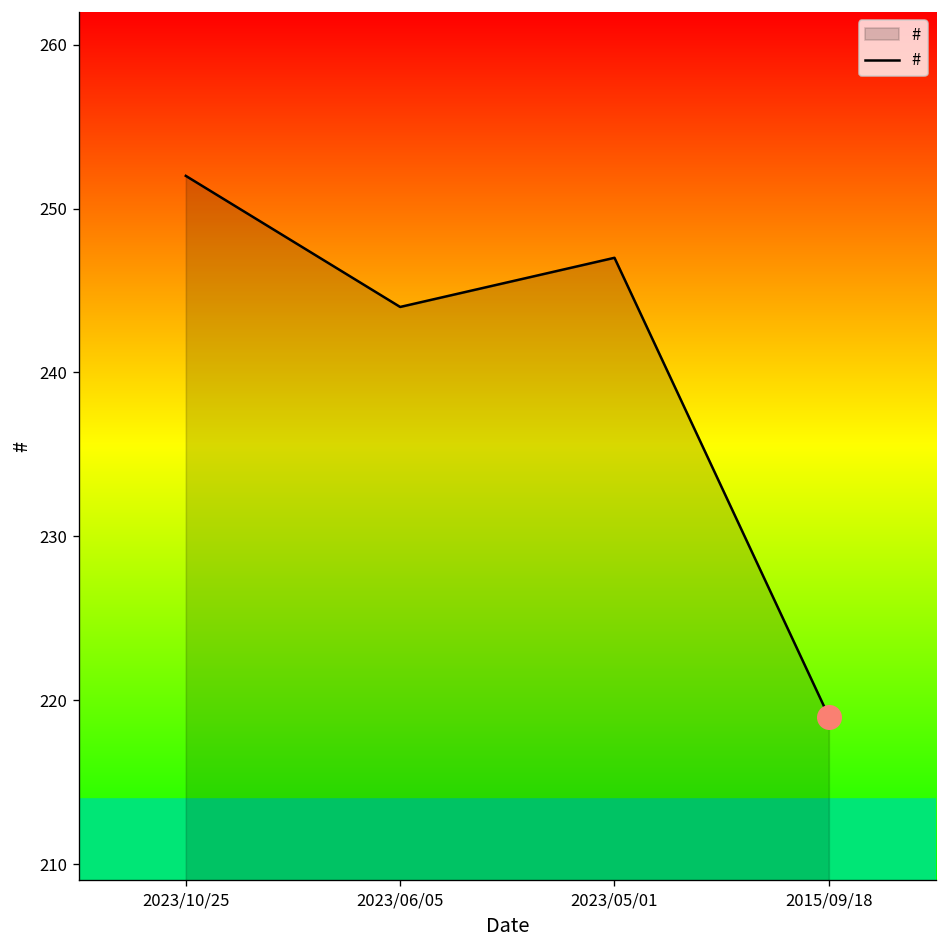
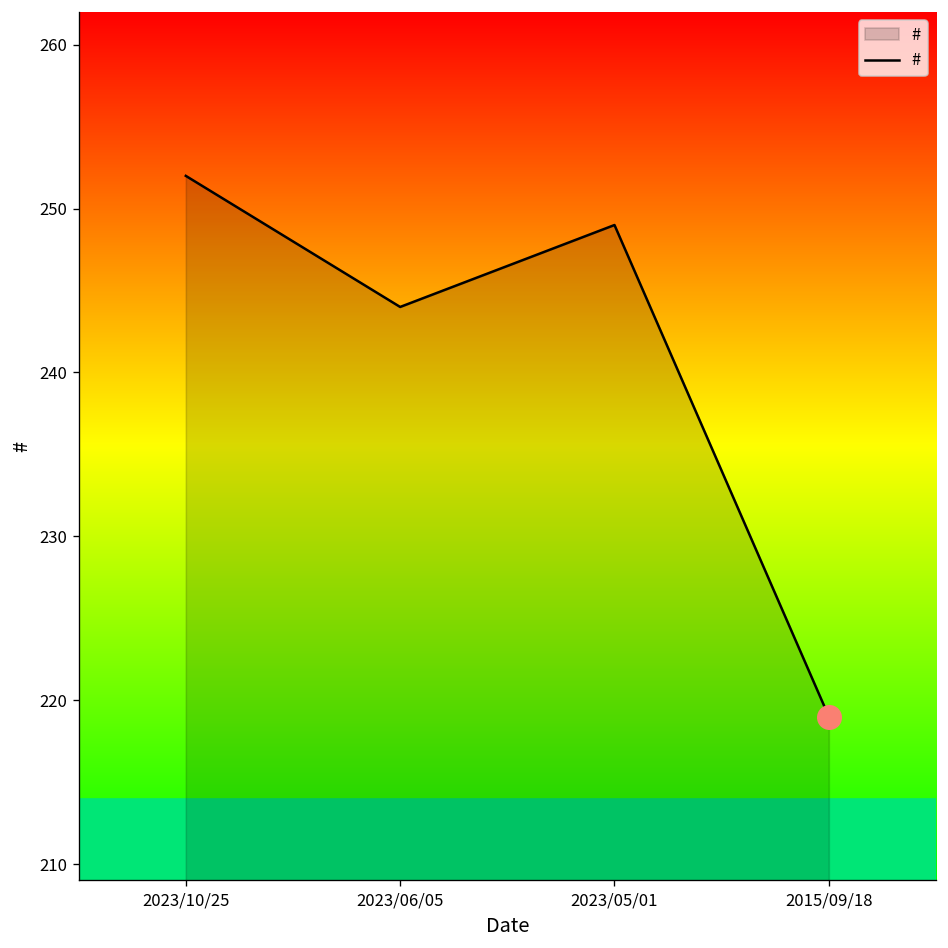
#, 2023/05/01: 247 -> 249
